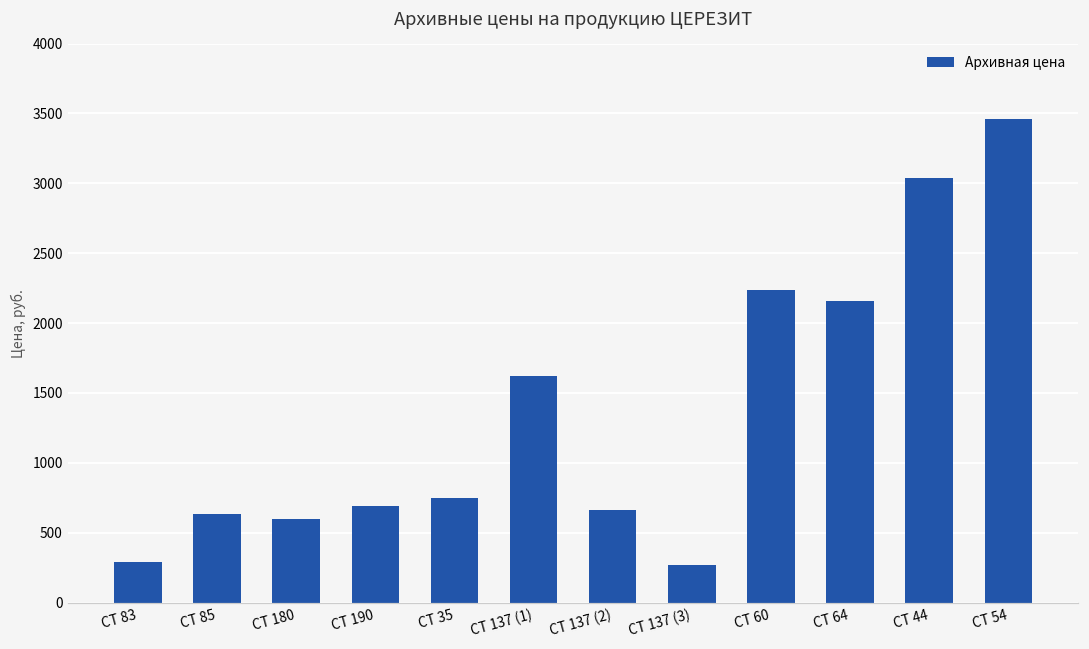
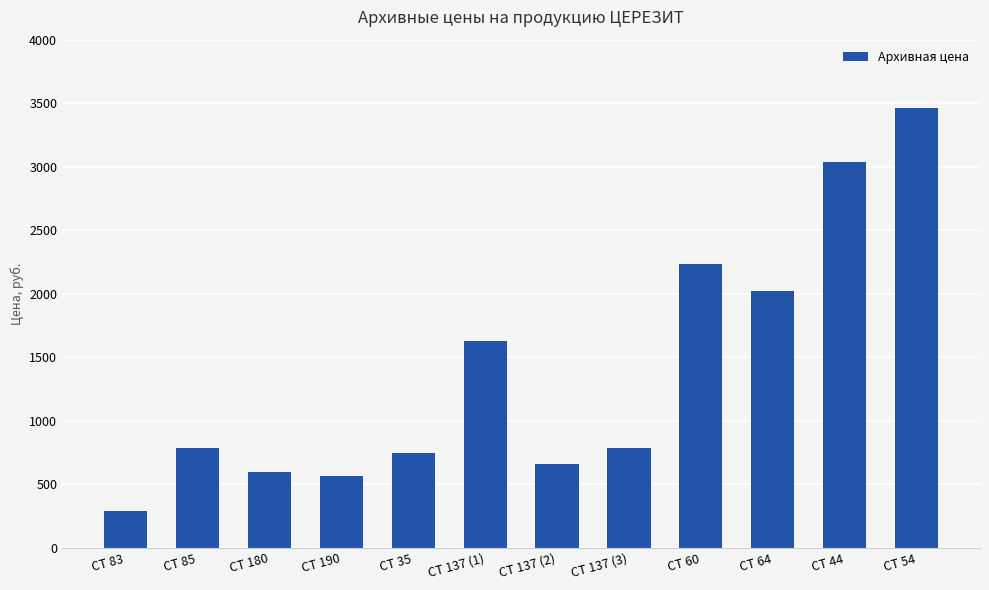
CT 85: 630 -> 790
CT 190: 690 -> 570
CT 137 (3): 270 -> 790
CT 64: 2160 -> 2020
